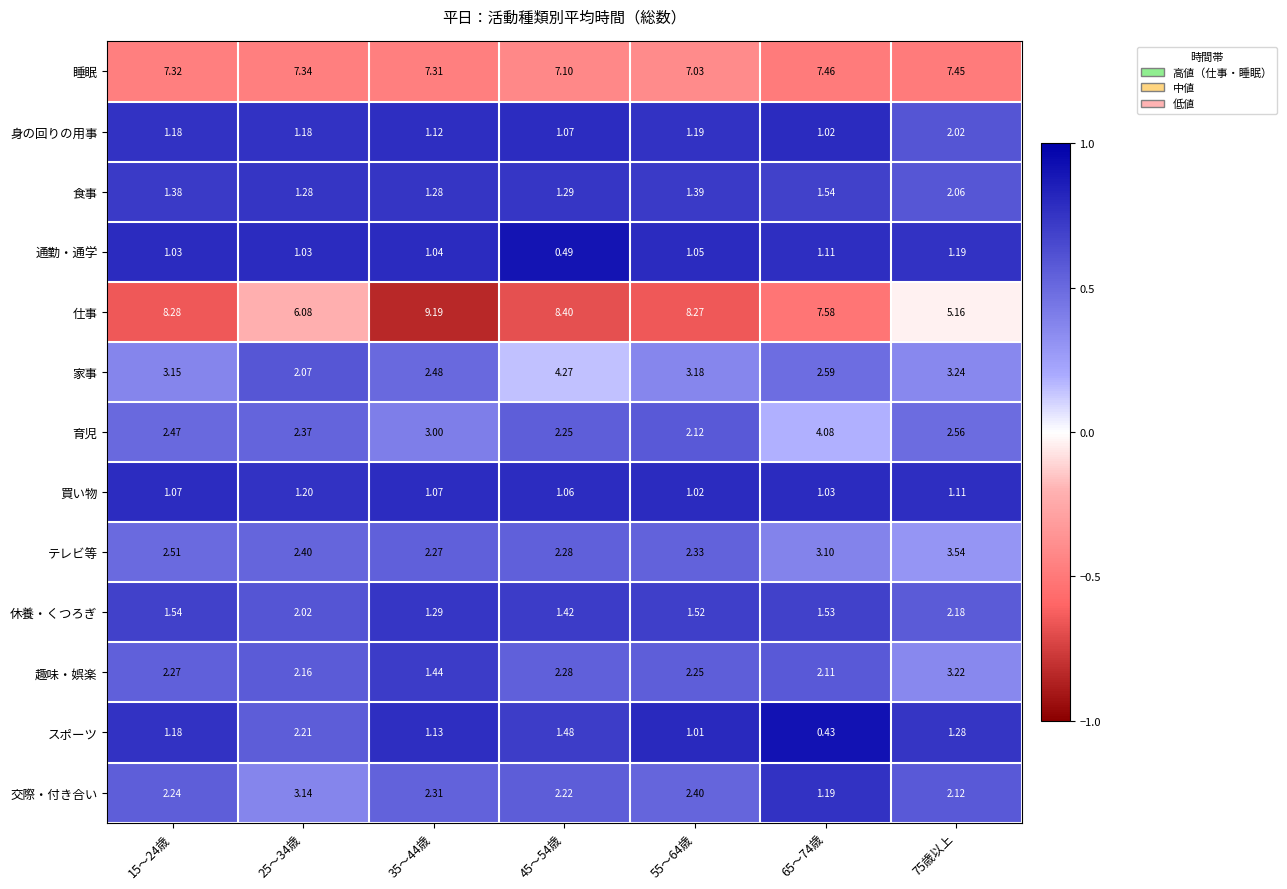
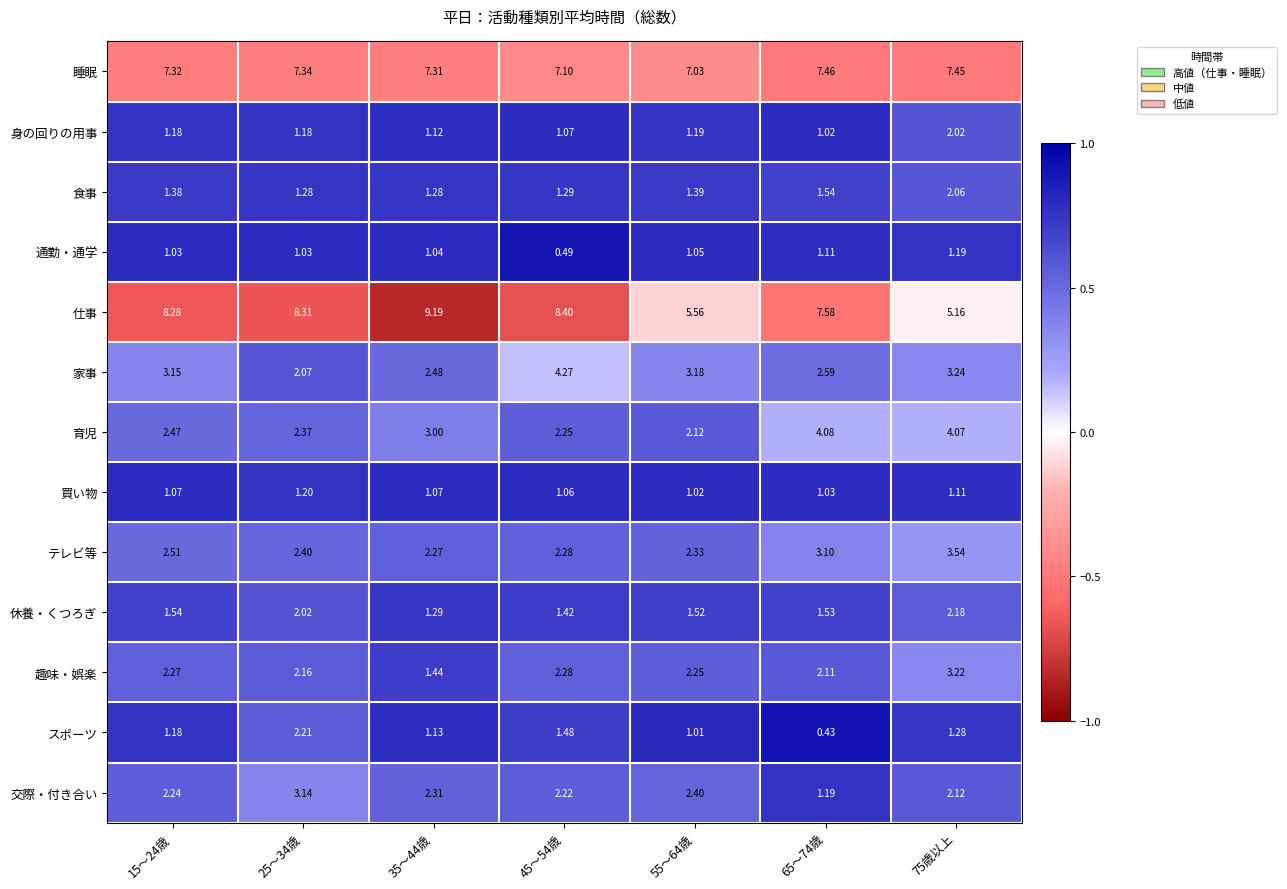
仕事, 25～34歳: 6.08 -> 8.31
仕事, 55～64歳: 8.27 -> 5.56
育児, 75歳以上: 2.56 -> 4.07
